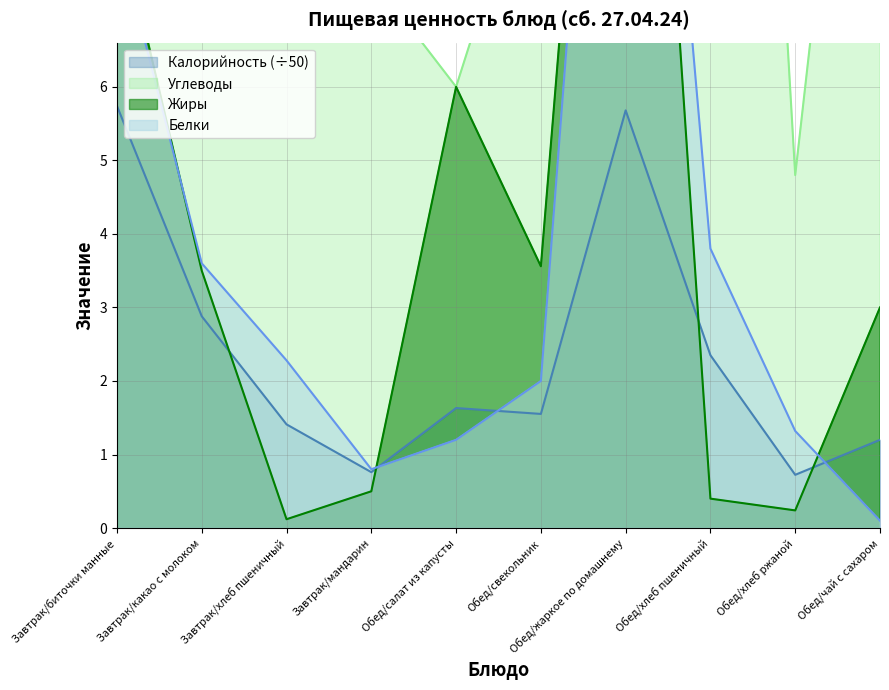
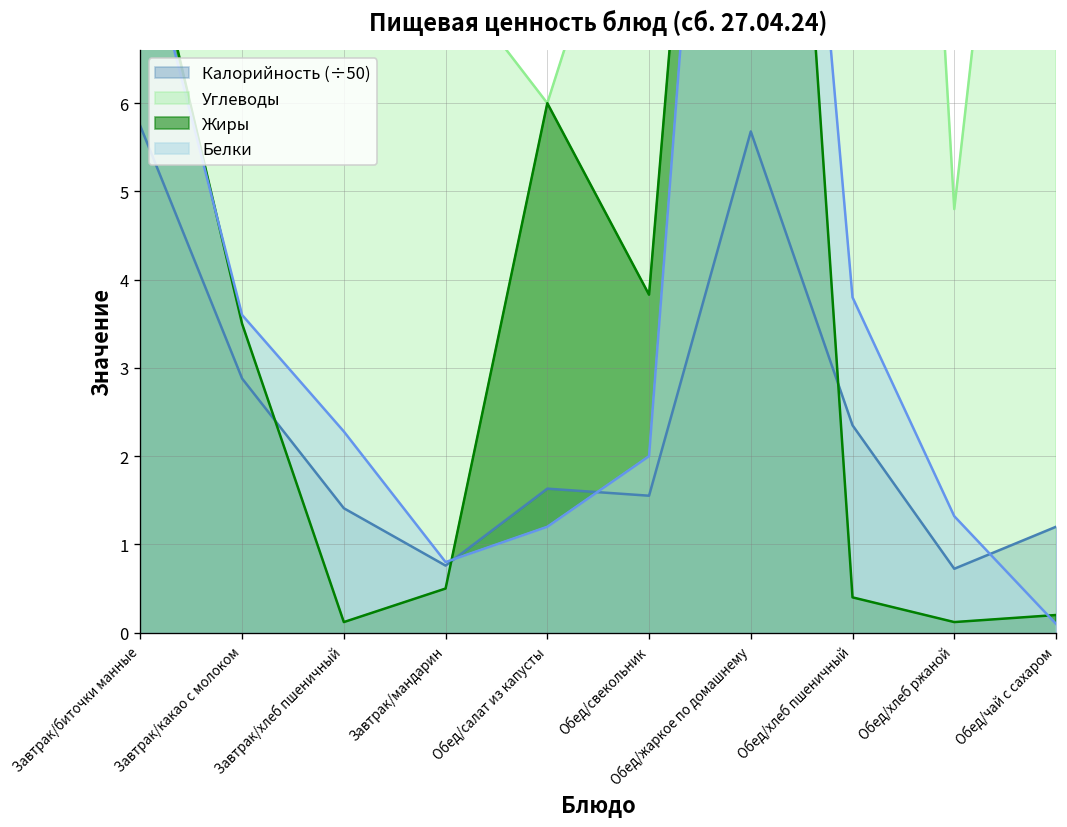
Жиры, Обед/свекольник: 3.6 -> 3.8
Жиры, Обед/хлеб ржаной: 0.2 -> 0.1
Жиры, Обед/чай с сахаром: 3.0 -> 0.2
